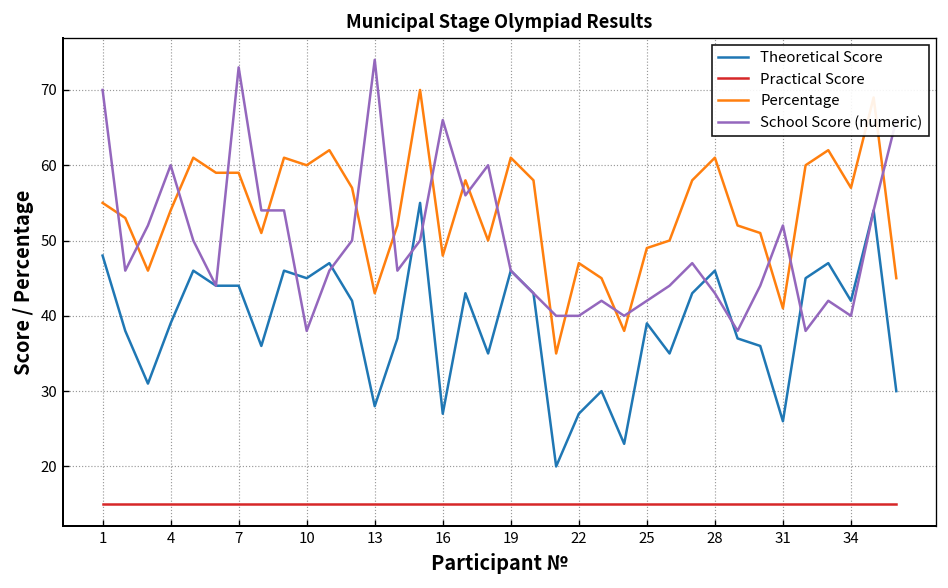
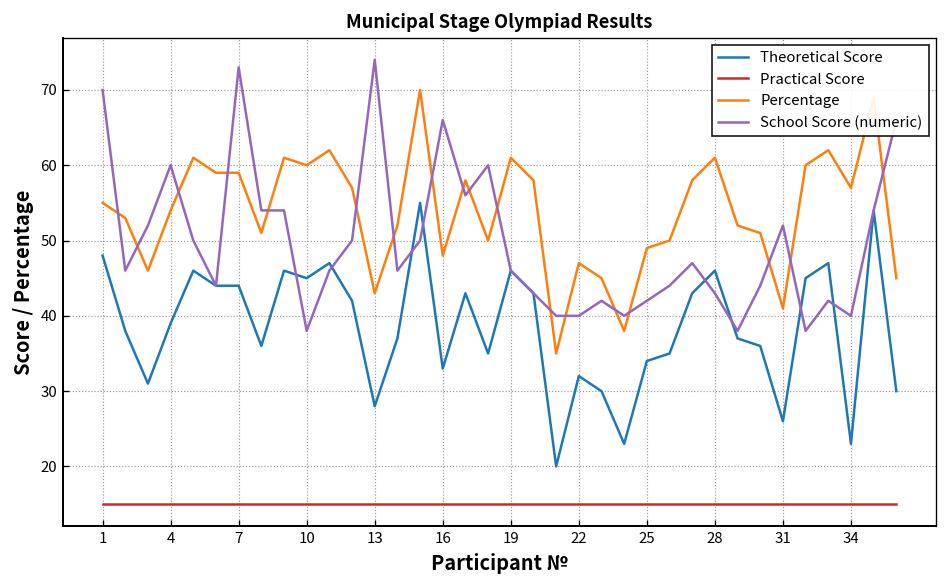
Theoretical Score, 16: 27 -> 33
Theoretical Score, 22: 27 -> 32
Theoretical Score, 25: 39 -> 34
Theoretical Score, 34: 42 -> 23
